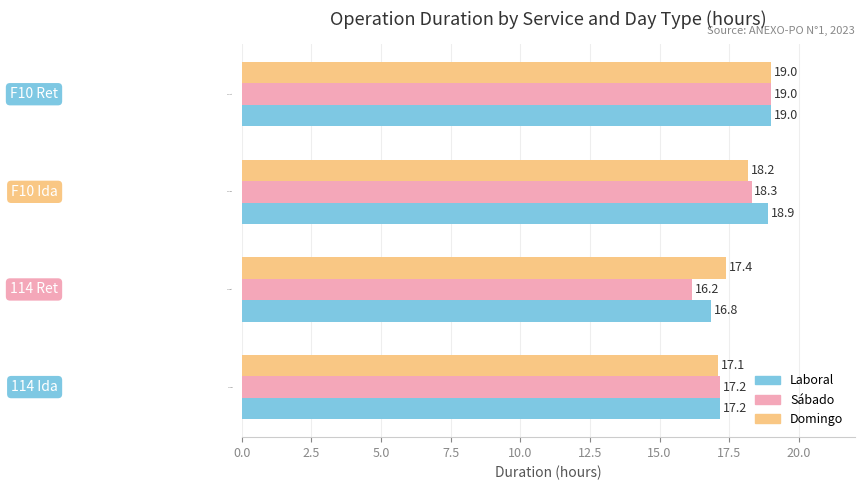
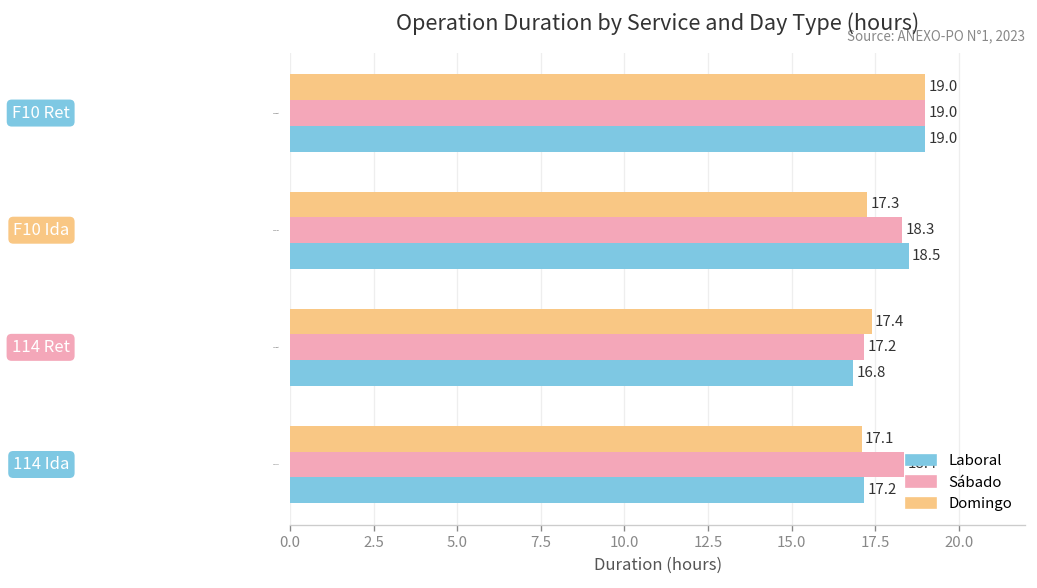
Domingo, F10 Ida: 18.2 -> 17.3
Laboral, F10 Ida: 18.9 -> 18.5
Sábado, 114 Ret: 16.2 -> 17.2
Sábado, 114 Ida: 17.2 -> 18.4
